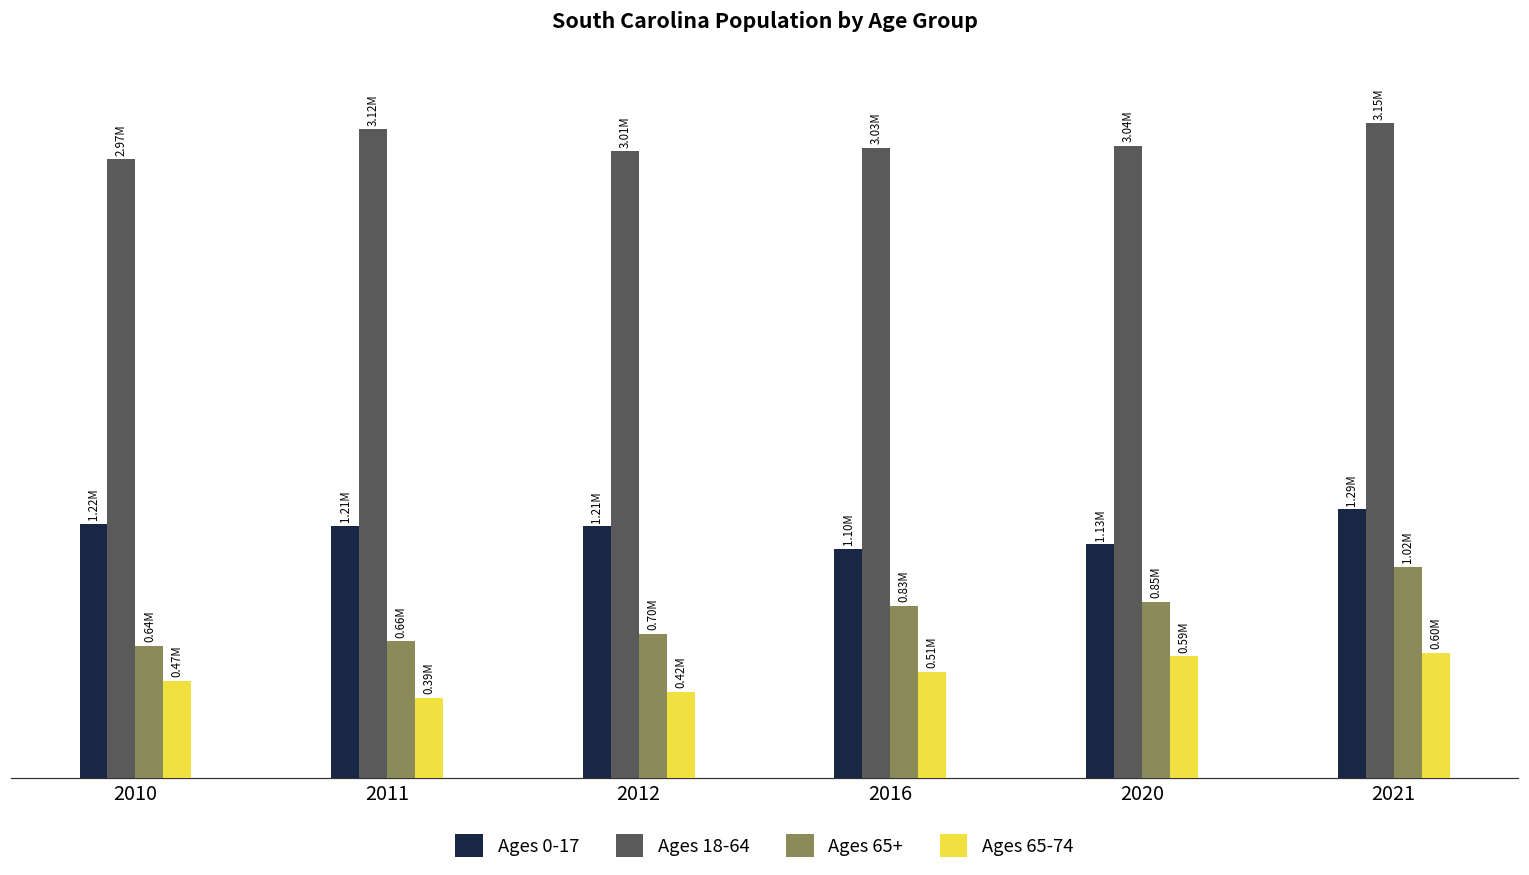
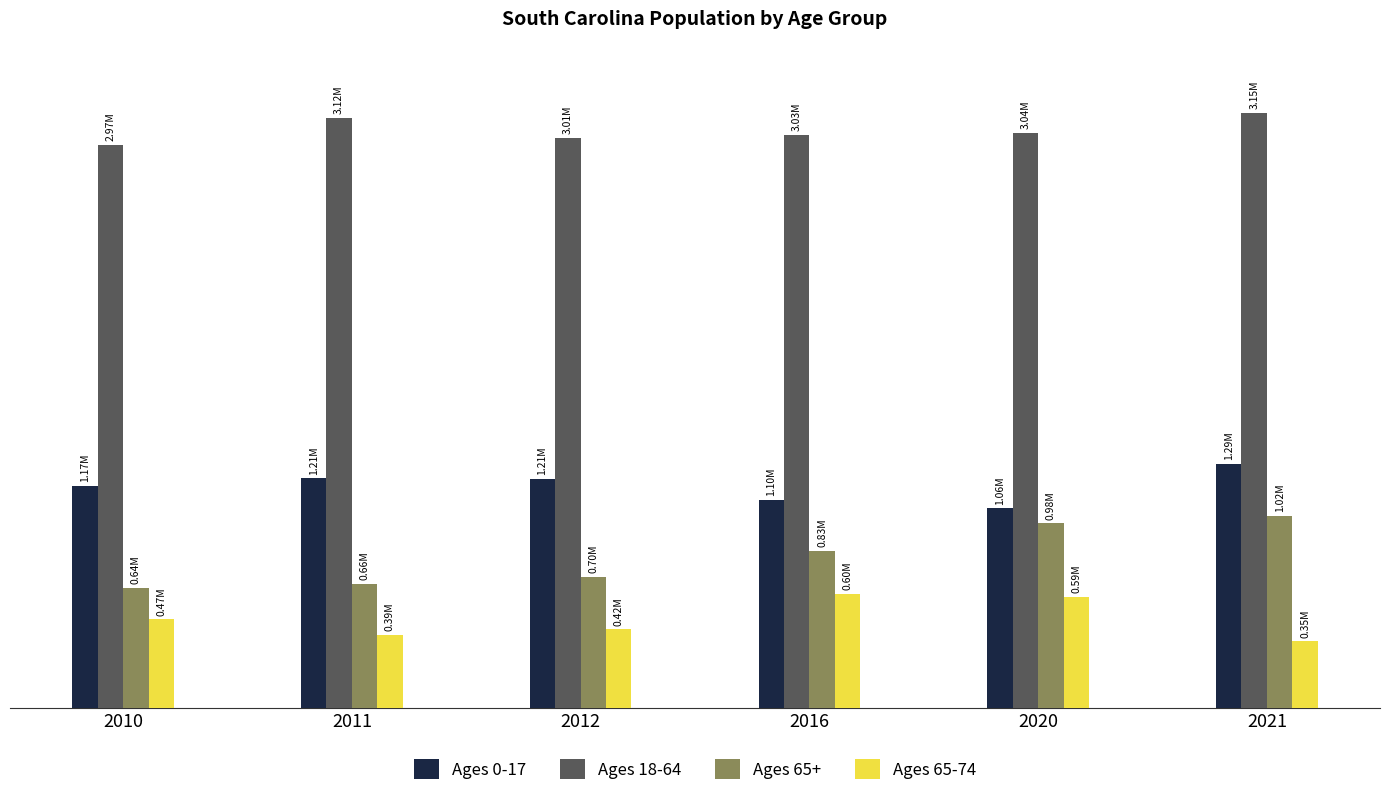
Ages 0-17, 2010: 1.22M -> 1.17M
Ages 65-74, 2016: 0.51M -> 0.60M
Ages 0-17, 2020: 1.13M -> 1.06M
Ages 65+, 2020: 0.85M -> 0.98M
Ages 65-74, 2021: 0.60M -> 0.35M
